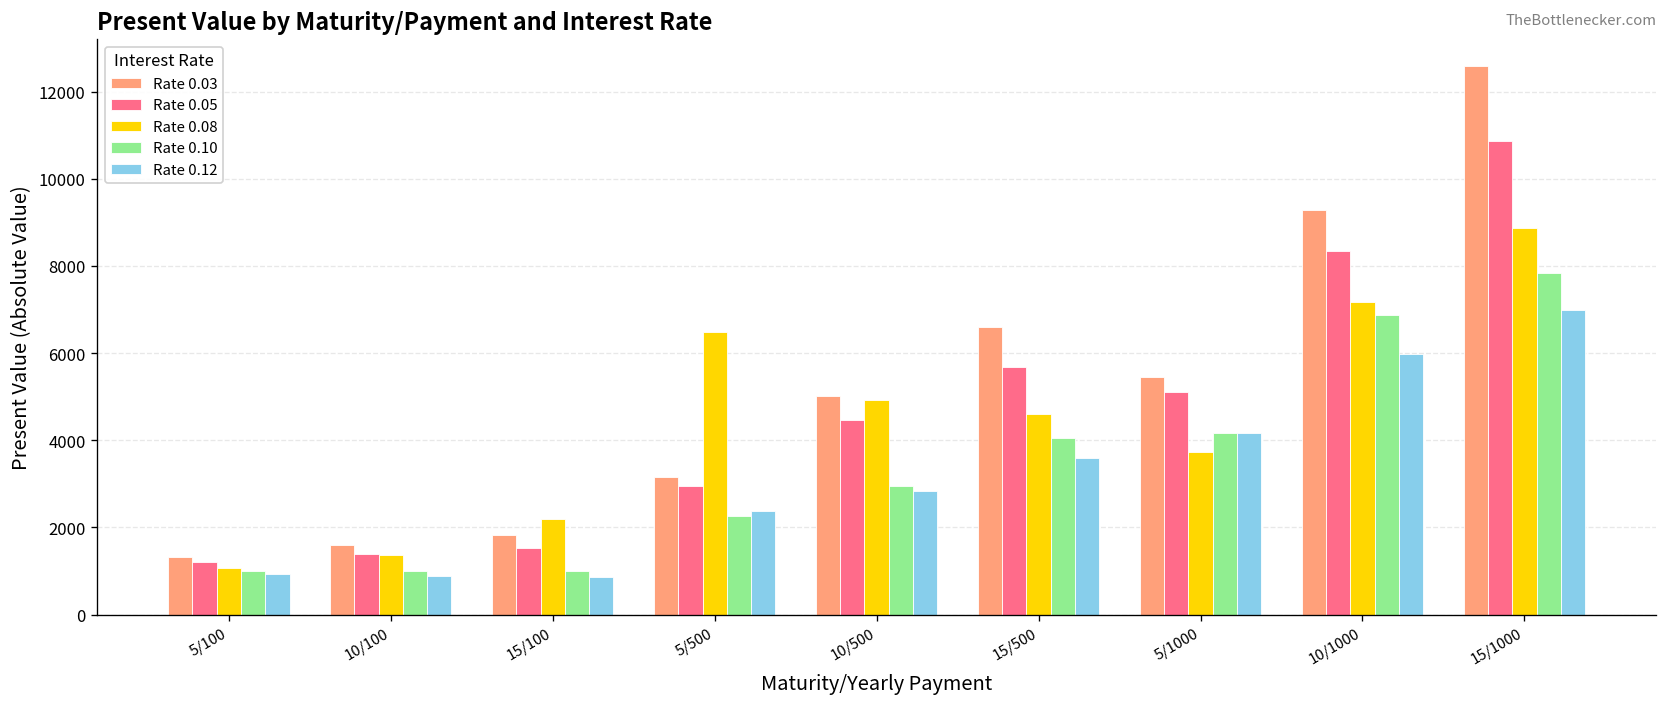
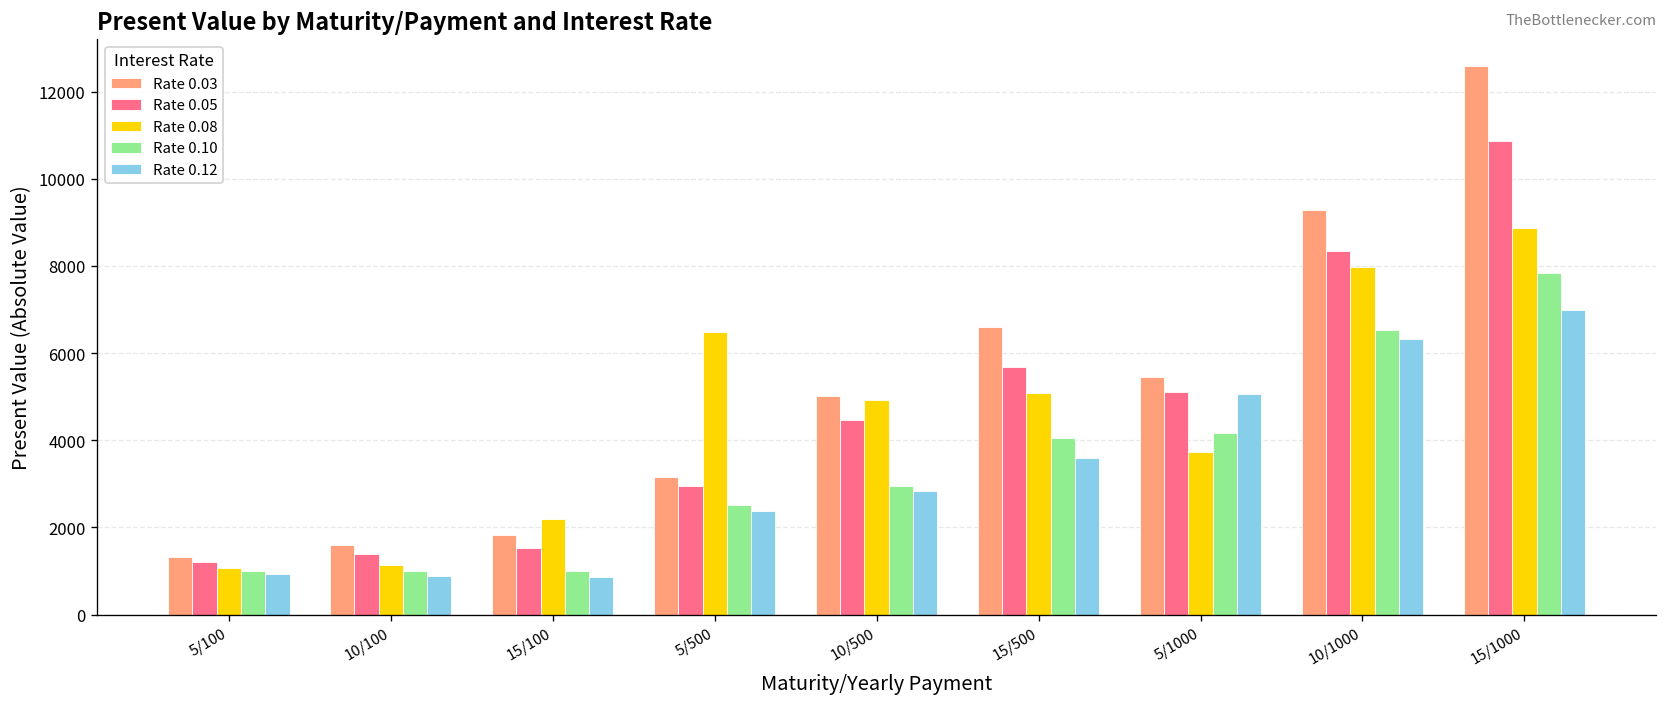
Rate 0.08, 10/100: 1400 -> 1100
Rate 0.10, 5/500: 2300 -> 2500
Rate 0.08, 15/500: 4600 -> 5100
Rate 0.12, 5/1000: 4200 -> 5100
Rate 0.08, 10/1000: 7200 -> 8000
Rate 0.10, 10/1000: 6900 -> 6500
Rate 0.12, 10/1000: 6000 -> 6300
